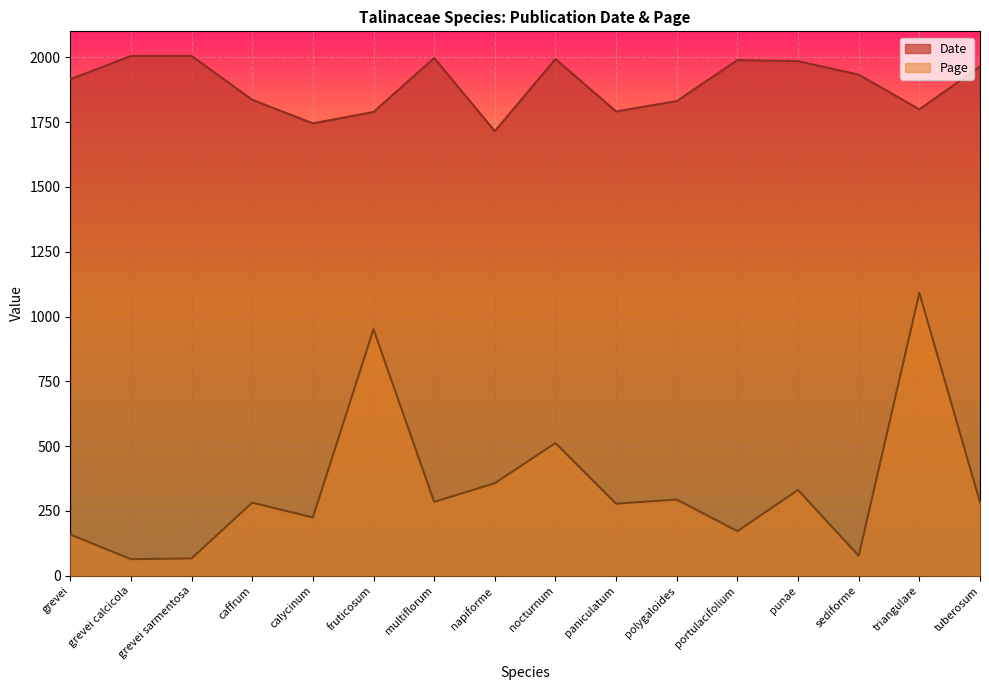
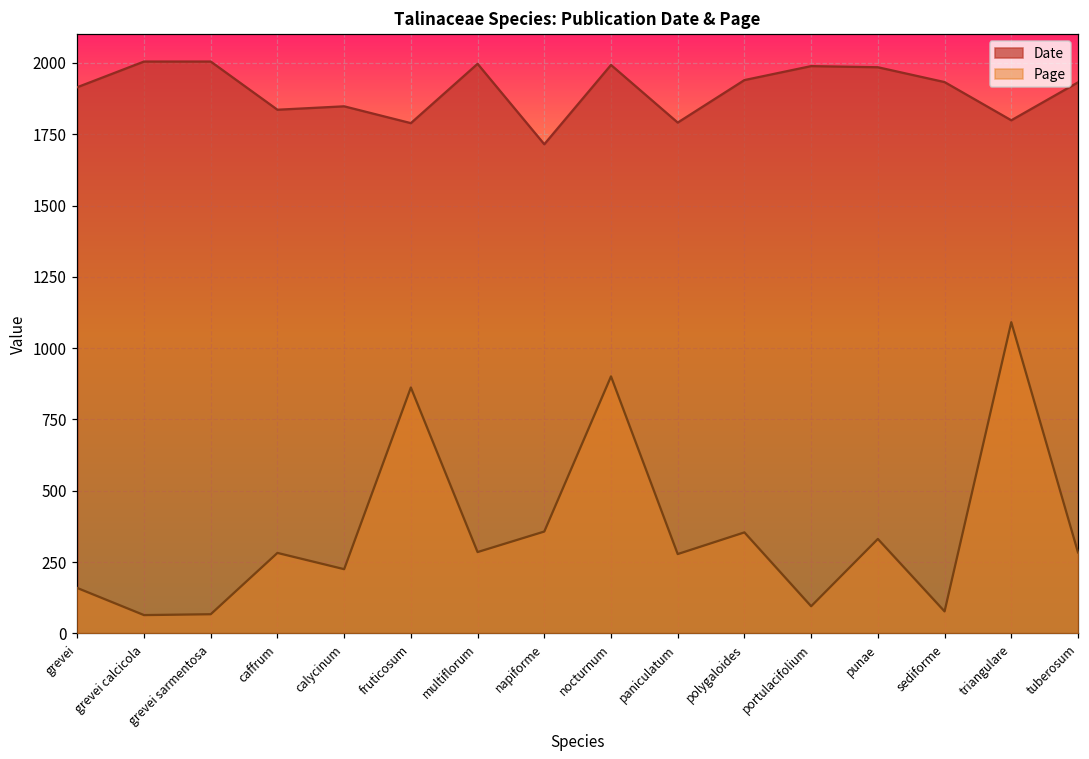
Date, calycinum: 1750 -> 1850
Page, fruticosum: 950 -> 860
Page, nocturnum: 510 -> 900
Date, polygaloides: 1830 -> 1940
Page, polygaloides: 290 -> 350
Page, portulacifolium: 170 -> 100
Date, tuberosum: 1960 -> 1930
